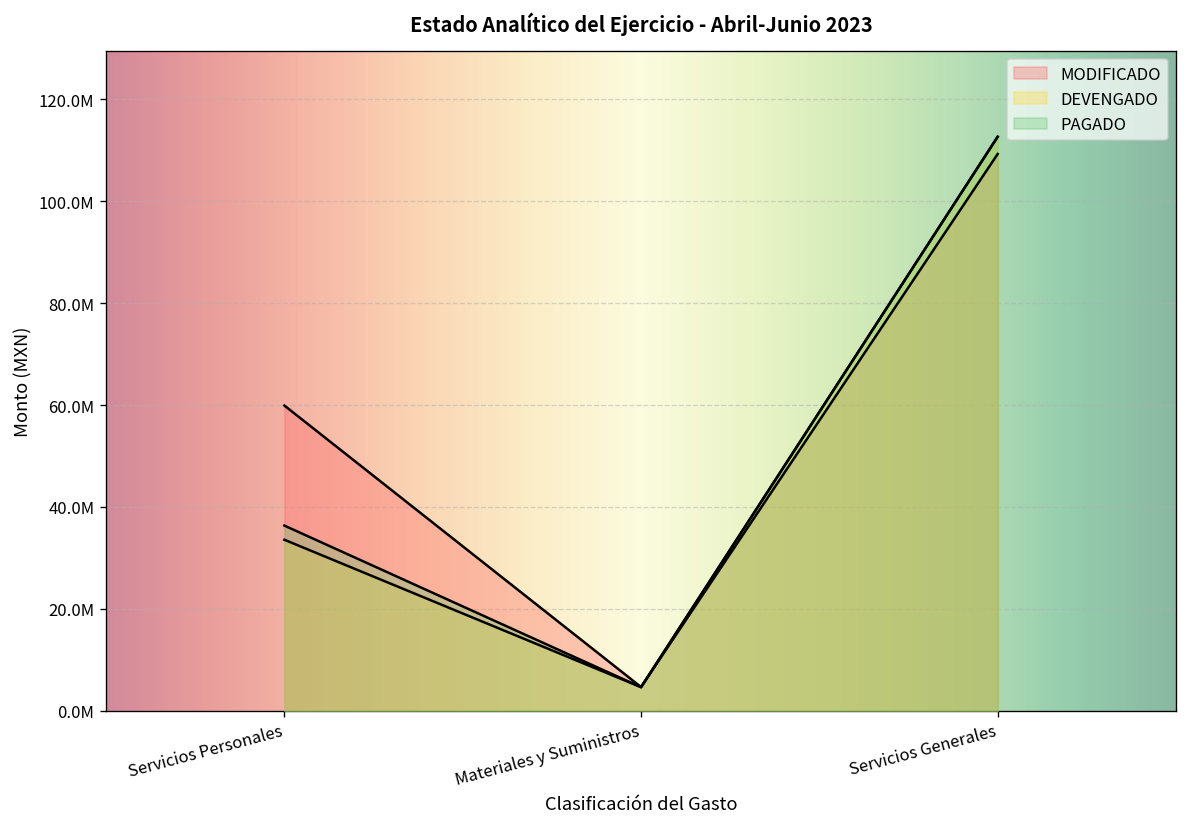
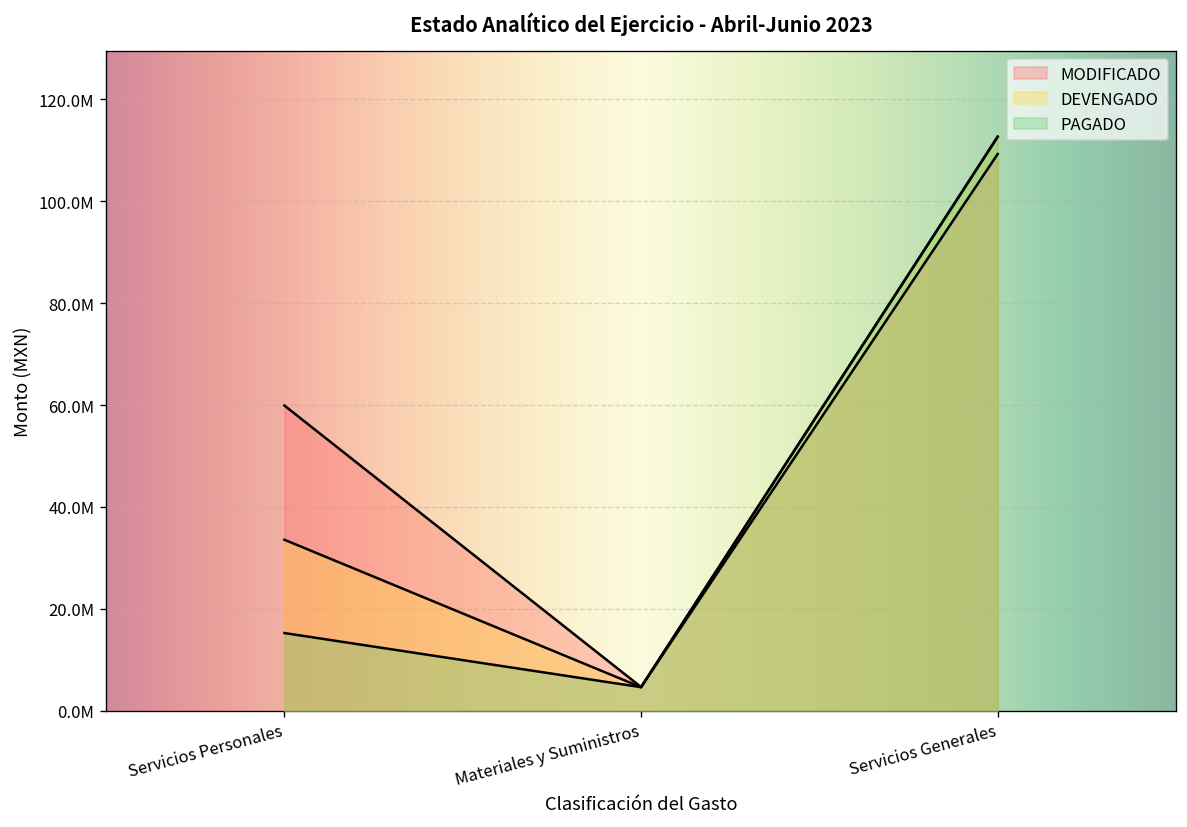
PAGADO, Servicios Personales: 36000000 -> 15000000
